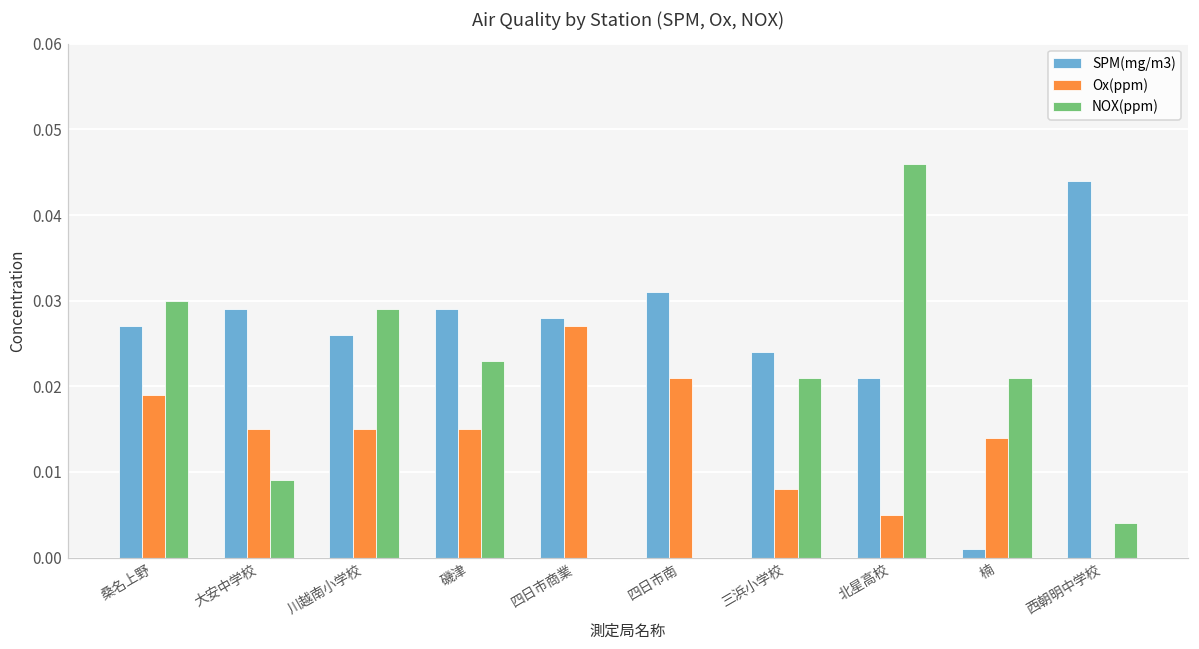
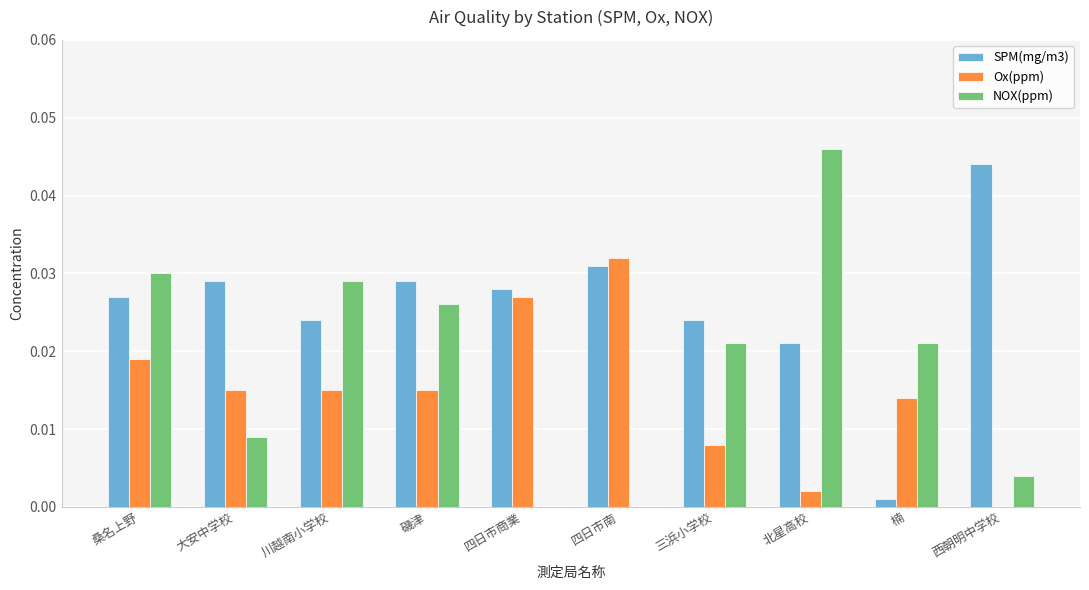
SPM(mg/m3), 川越南小学校: 0.026 -> 0.024
NOX(ppm), 磯津: 0.023 -> 0.026
Ox(ppm), 四日市南: 0.021 -> 0.032
Ox(ppm), 北星高校: 0.005 -> 0.002
